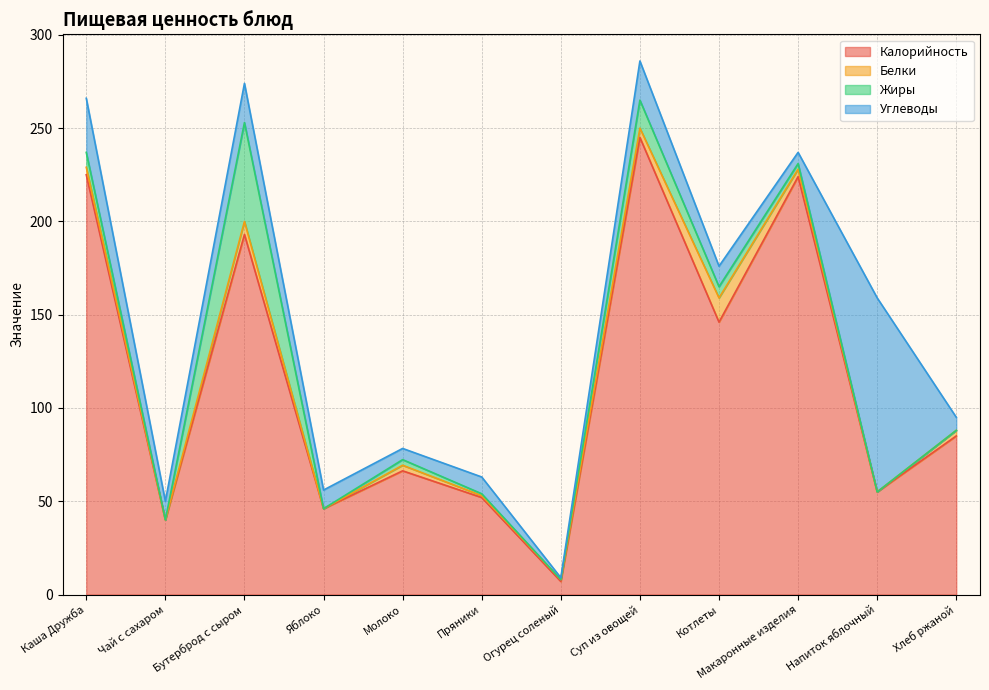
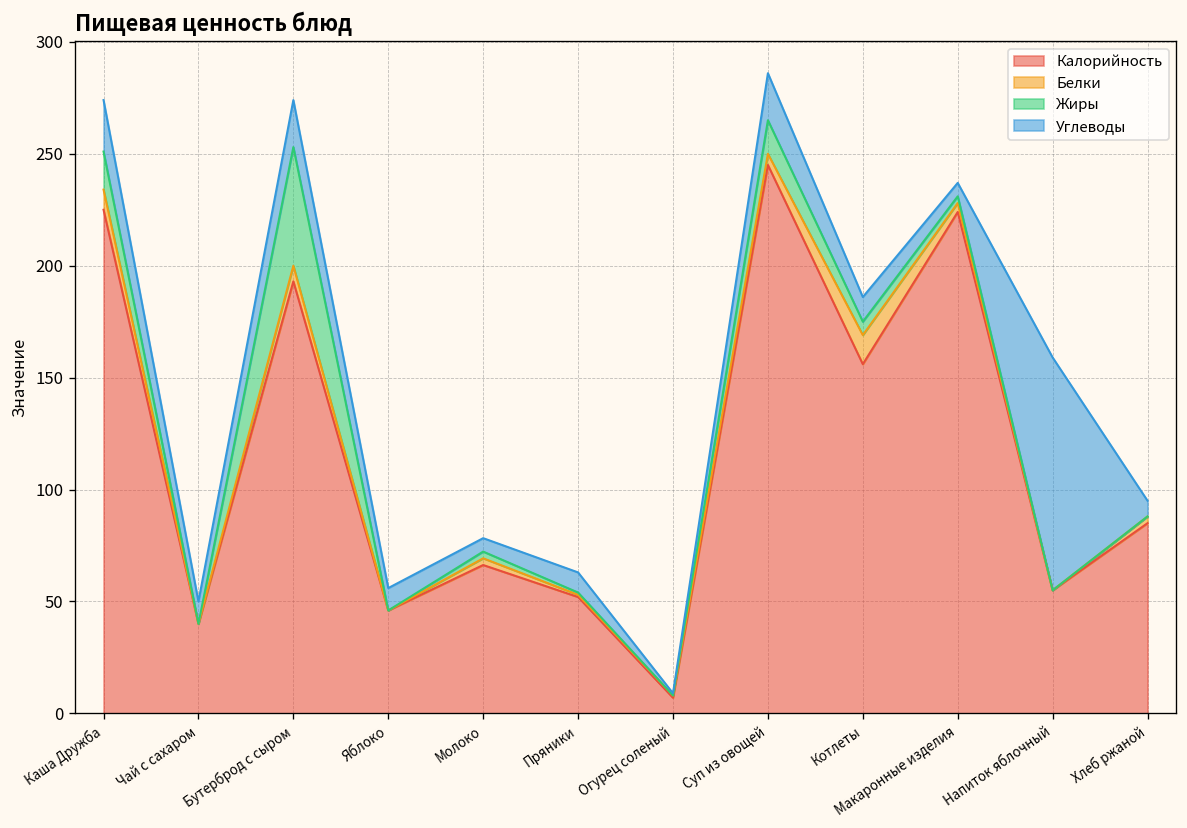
Белки, Каша Дружба: 4 -> 9
Жиры, Каша Дружба: 8 -> 17
Углеводы, Каша Дружба: 29 -> 23
Калорийность, Котлеты: 146 -> 156
